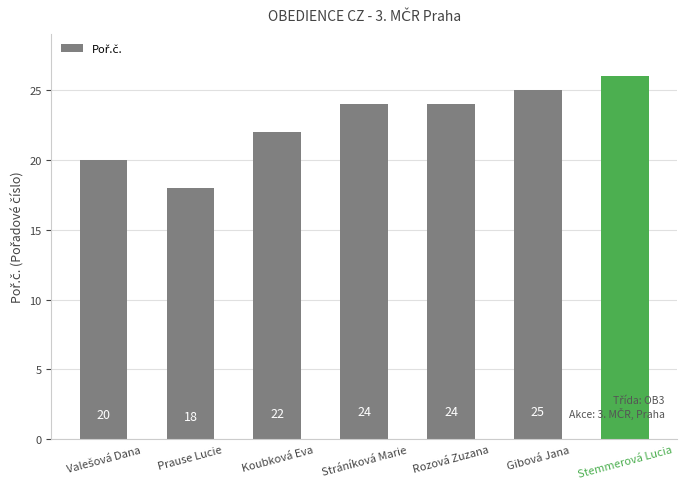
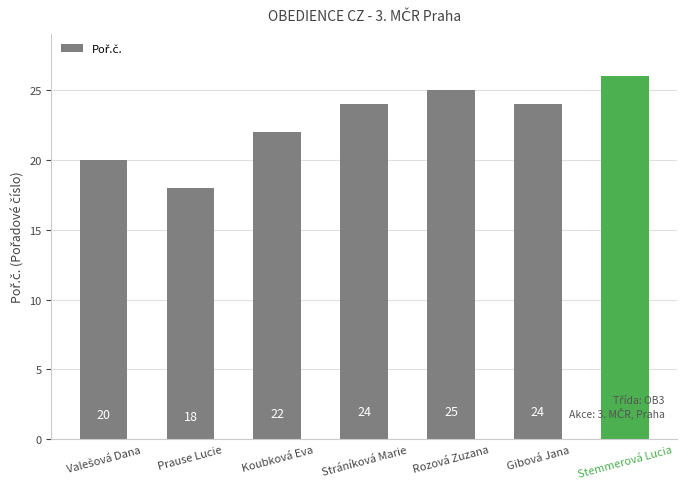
Rozová Zuzana: 24 -> 25
Gibová Jana: 25 -> 24
